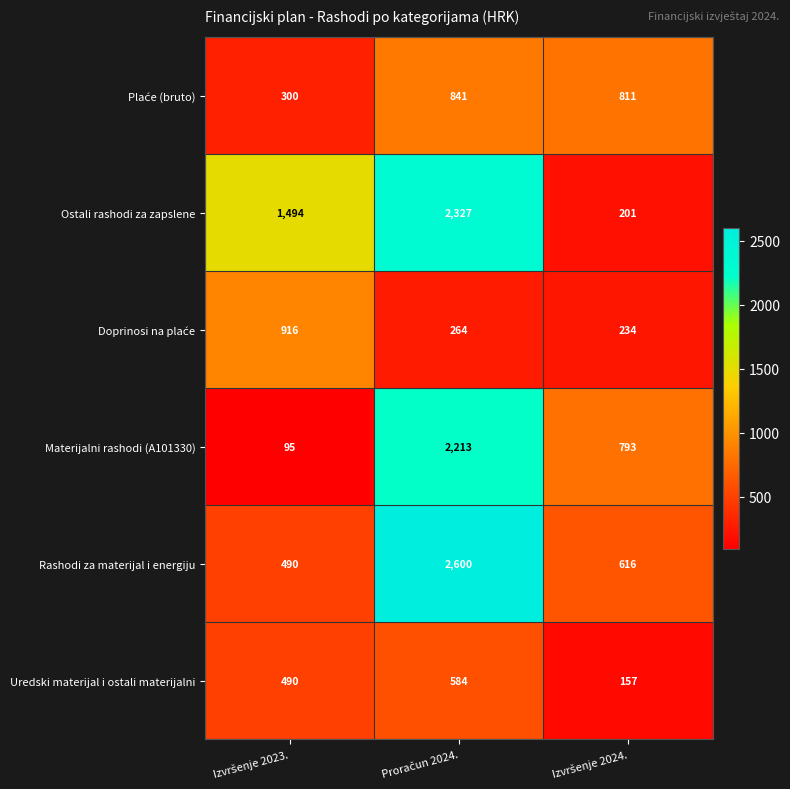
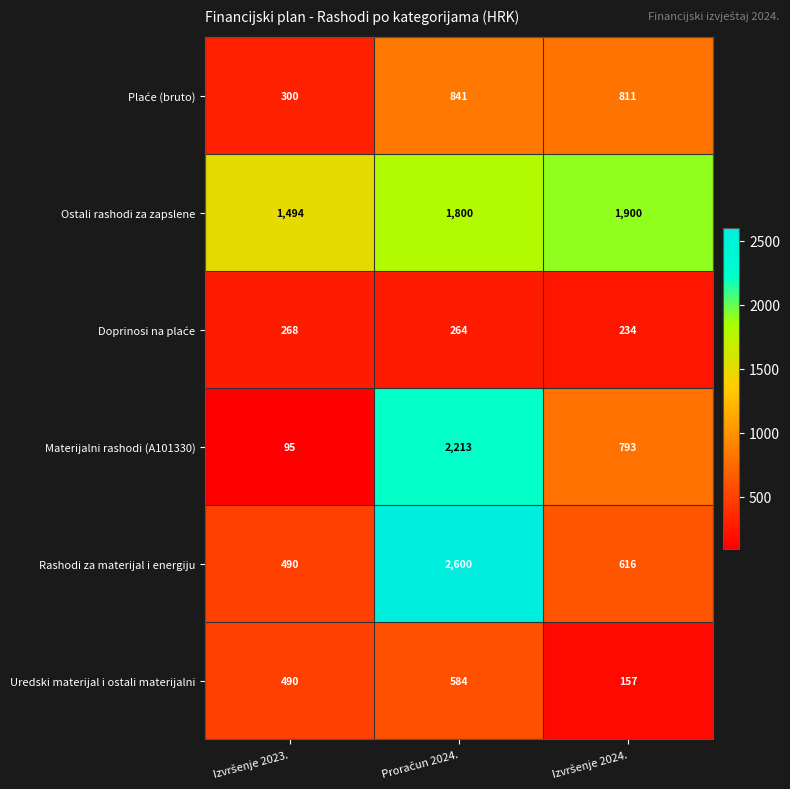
Ostali rashodi za zapslene, Proračun 2024.: 2,327 -> 1,800
Ostali rashodi za zapslene, Izvršenje 2024.: 201 -> 1,900
Doprinosi na plaće, Izvršenje 2023.: 916 -> 268
